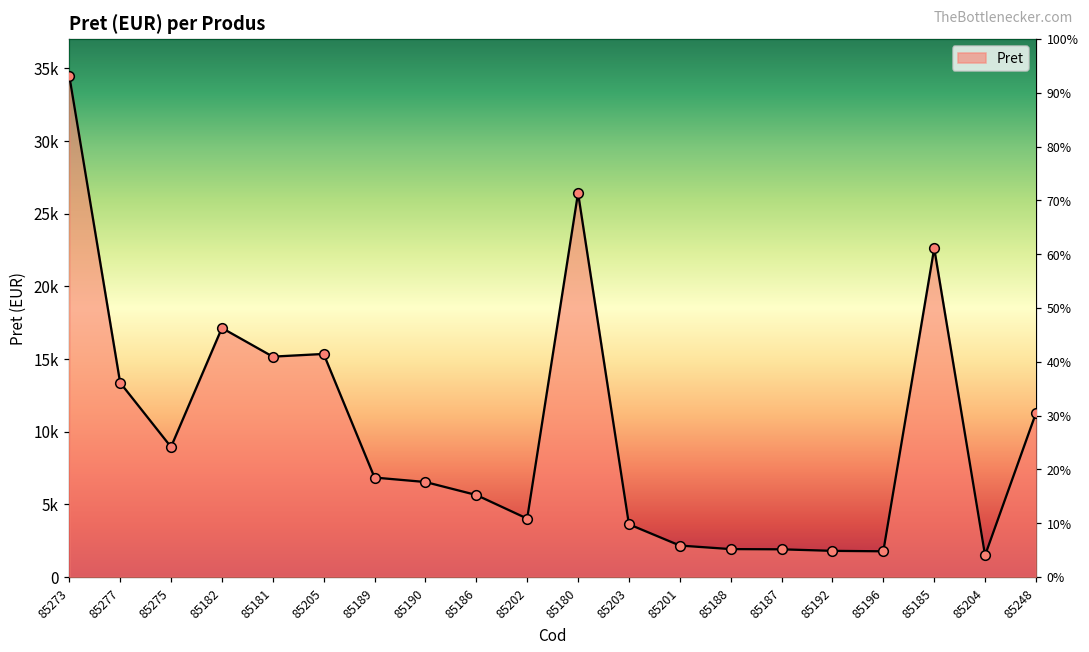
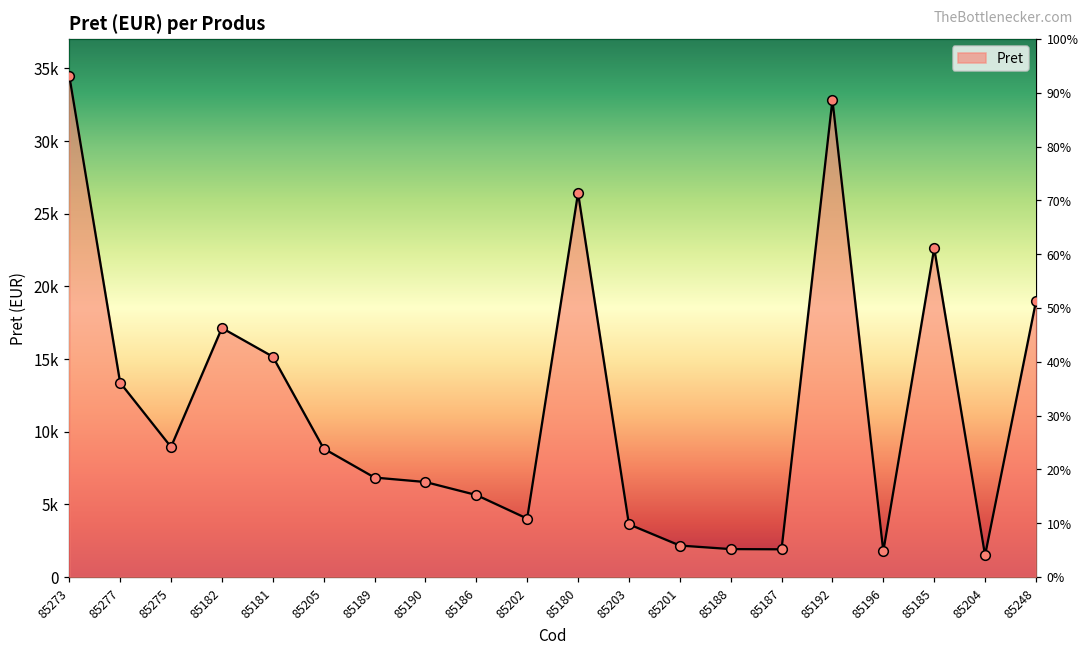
85205: 15300 -> 8800
85192: 1800 -> 32800
85248: 11300 -> 19000
